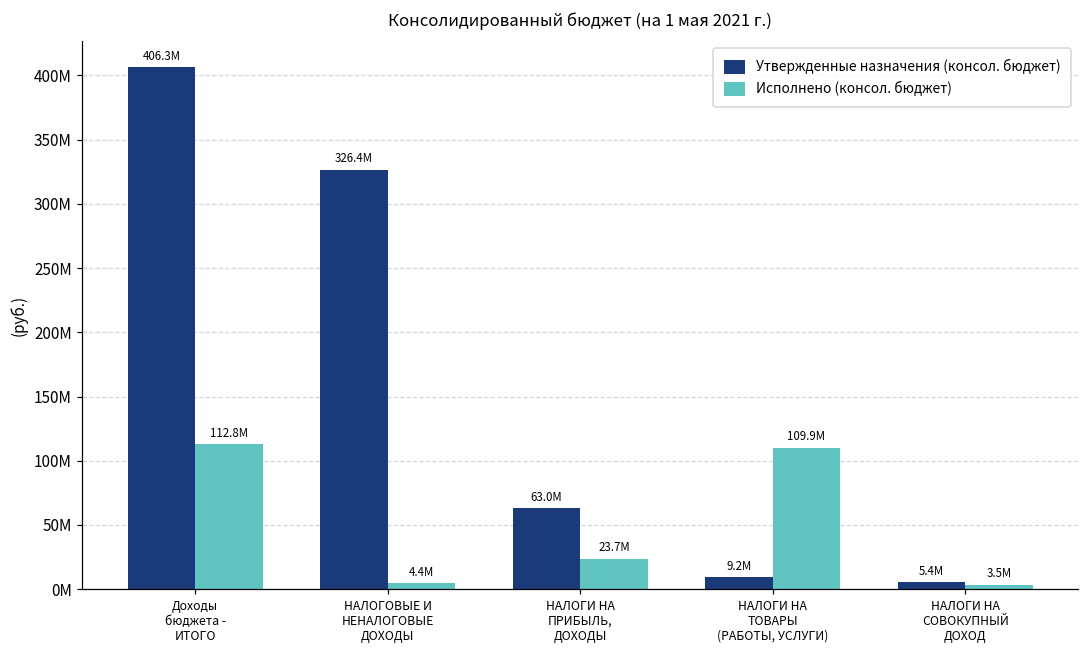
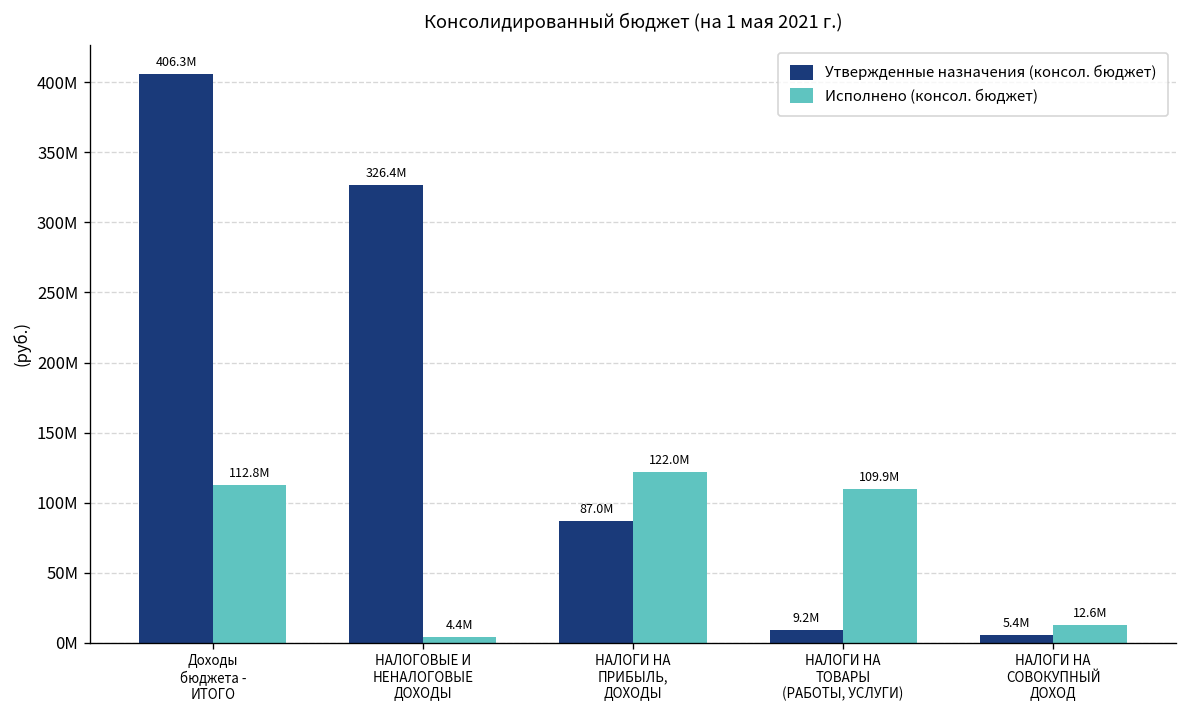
Утвержденные назначения (консол. бюджет), НАЛОГИ НА ПРИБЫЛЬ, ДОХОДЫ: 63.0M -> 87.0M
Исполнено (консол. бюджет), НАЛОГИ НА ПРИБЫЛЬ, ДОХОДЫ: 23.7M -> 122.0M
Исполнено (консол. бюджет), НАЛОГИ НА СОВОКУПНЫЙ ДОХОД: 3.5M -> 12.6M
